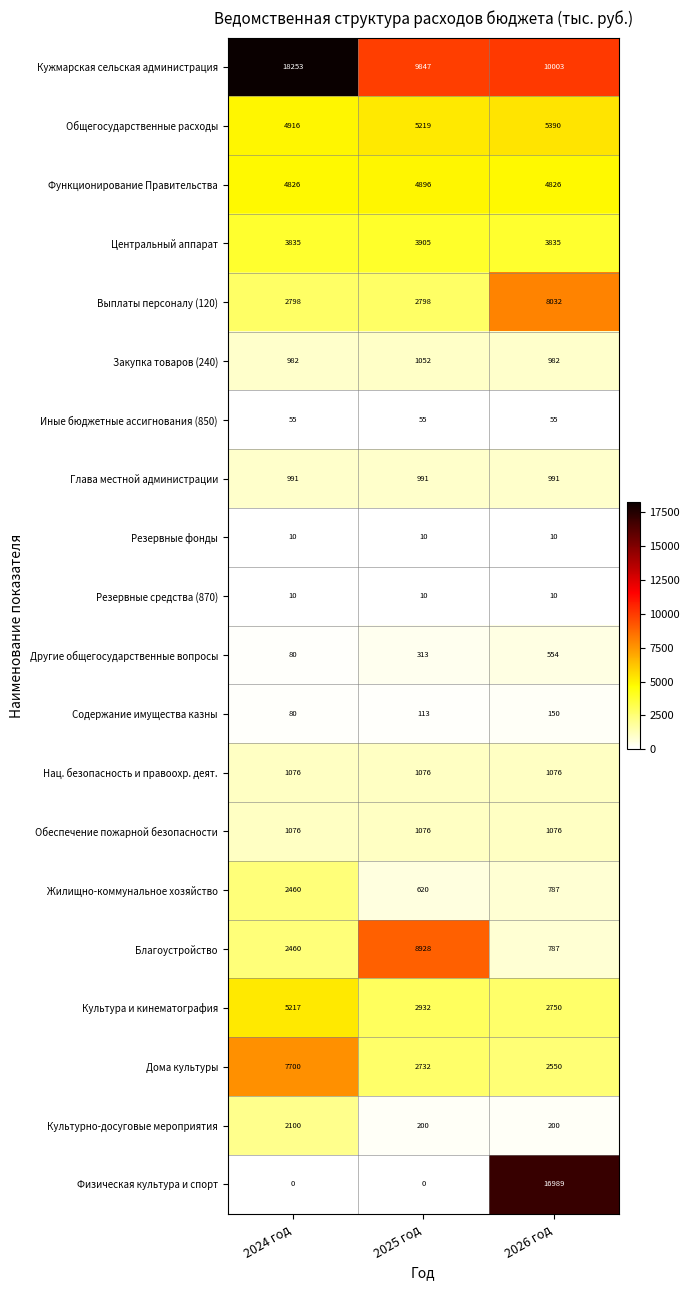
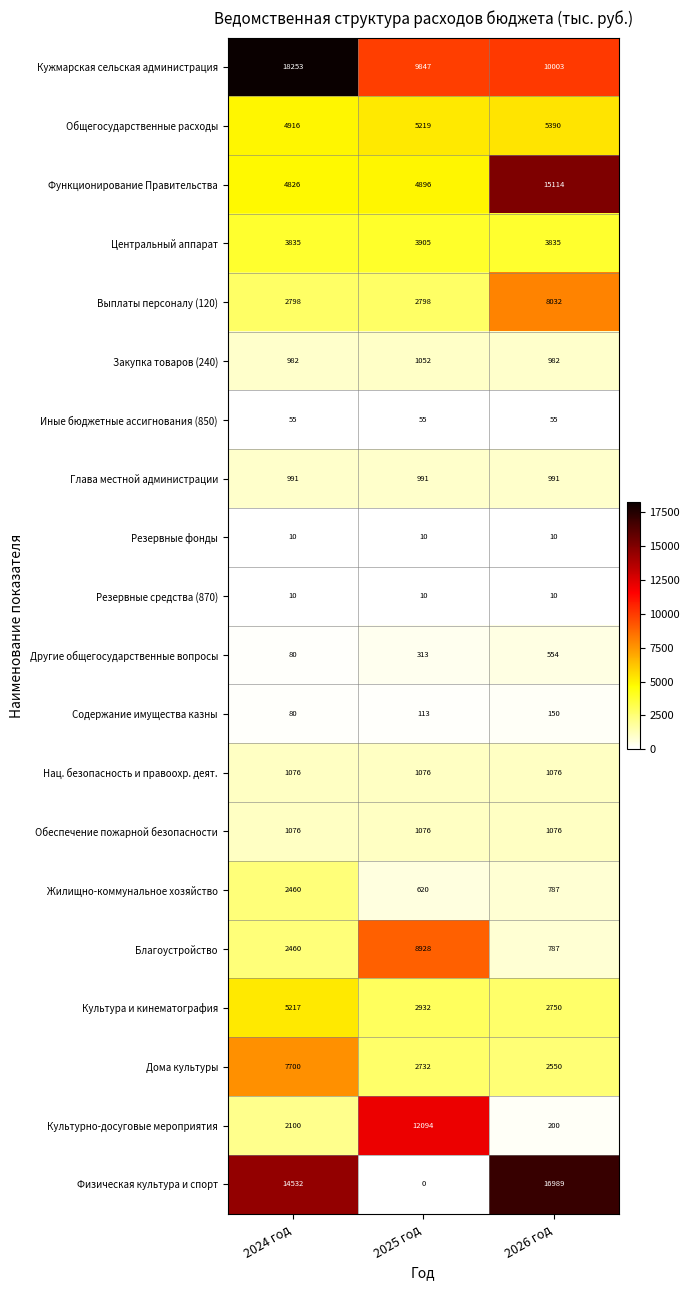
Функционирование Правительства, 2026 год: 4826 -> 15114
Культурно-досуговые мероприятия, 2025 год: 200 -> 12094
Физическая культура и спорт, 2024 год: 0 -> 14532
